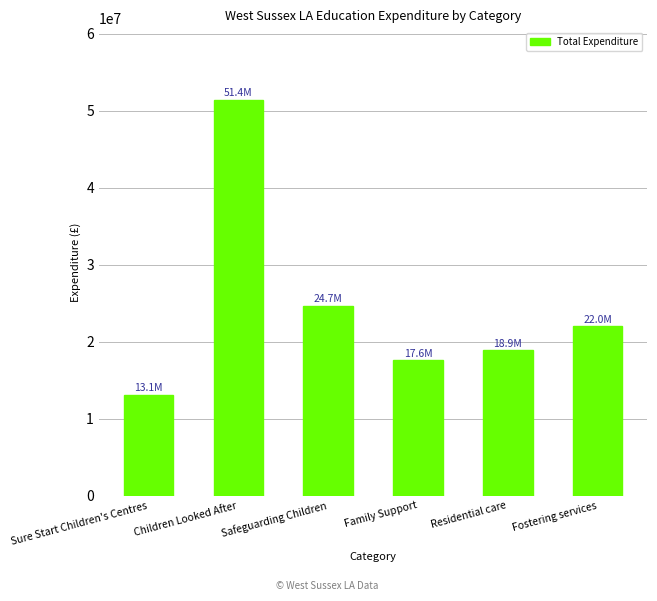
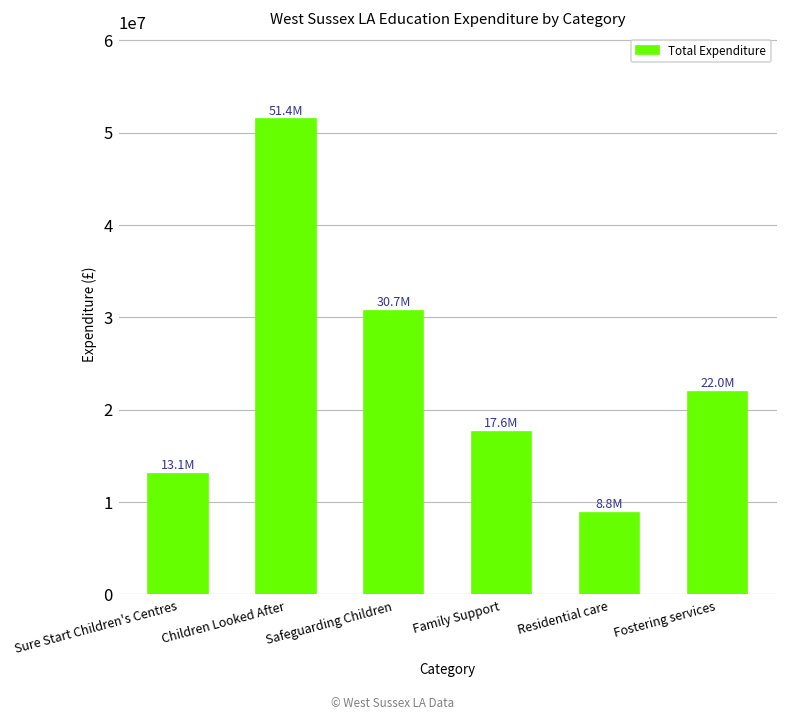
Safeguarding Children: 24.7M -> 30.7M
Residential care: 18.9M -> 8.8M
